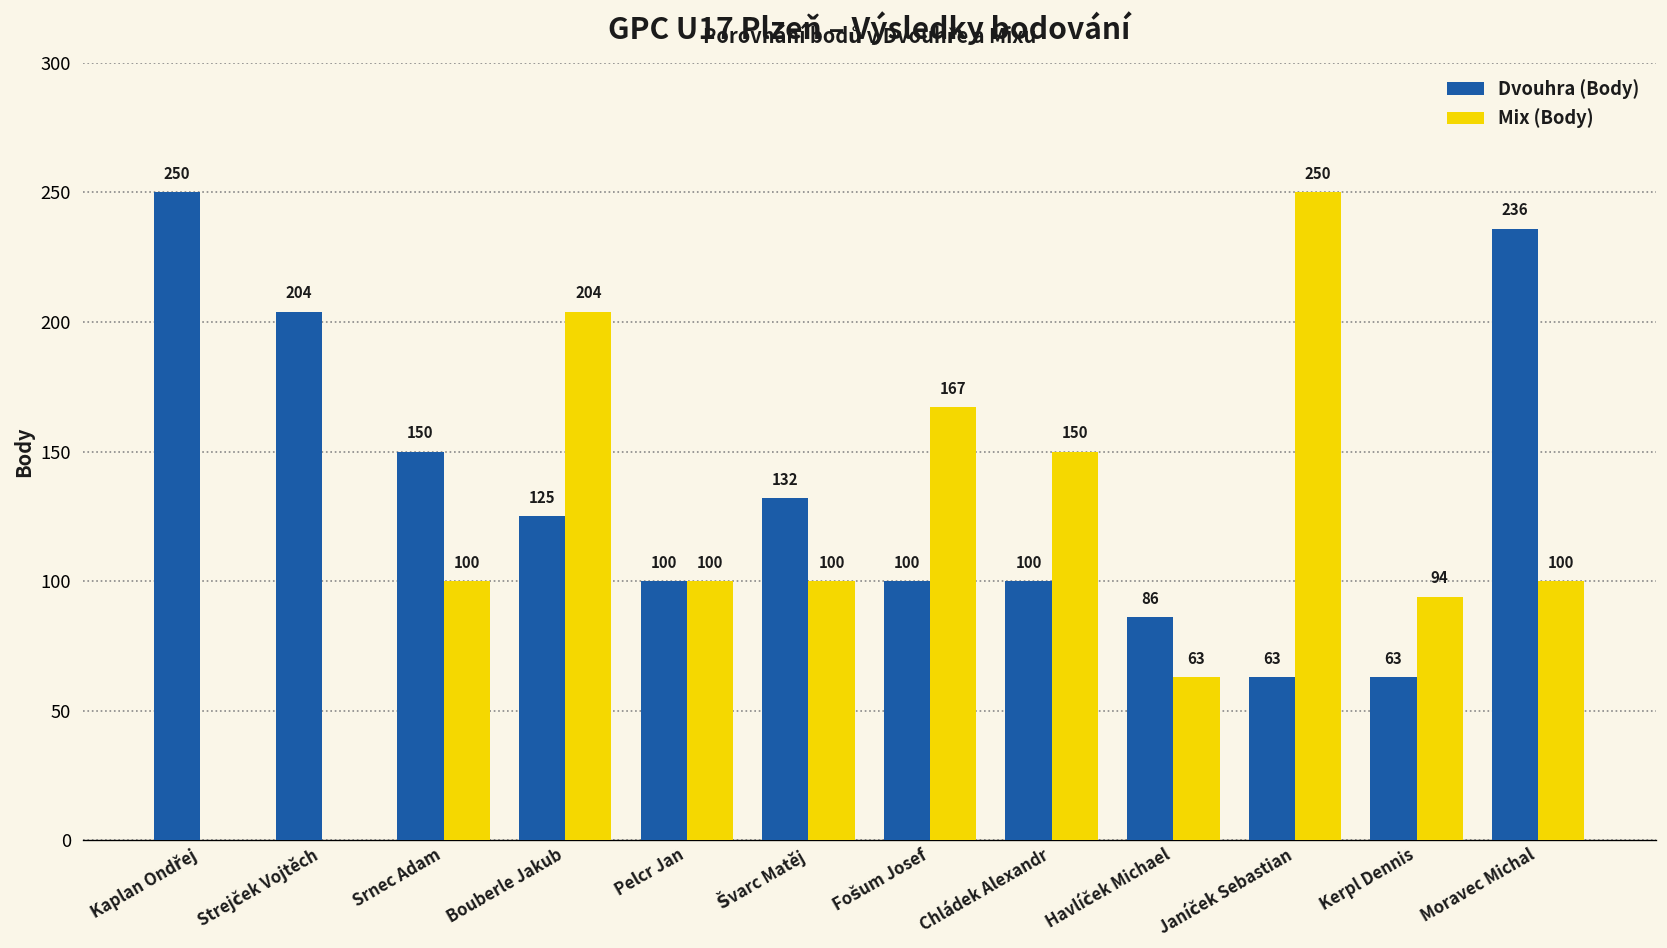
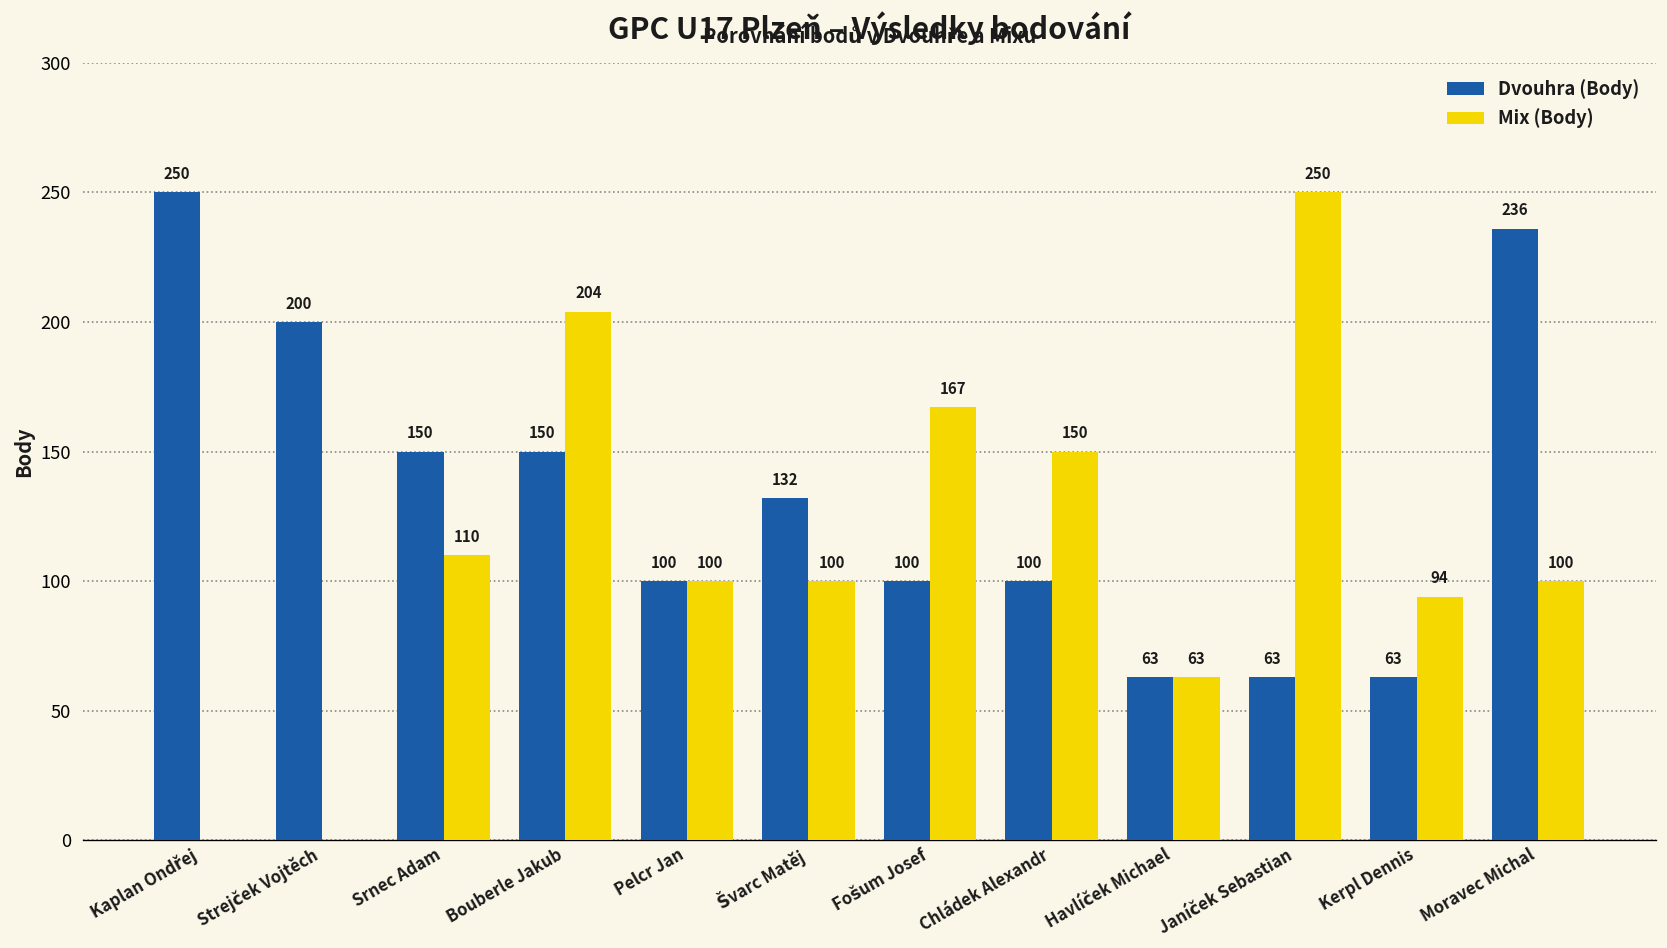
Dvouhra (Body), Strejček Vojtěch: 204 -> 200
Mix (Body), Srnec Adam: 100 -> 110
Dvouhra (Body), Bouberle Jakub: 125 -> 150
Dvouhra (Body), Havlíček Michael: 86 -> 63
